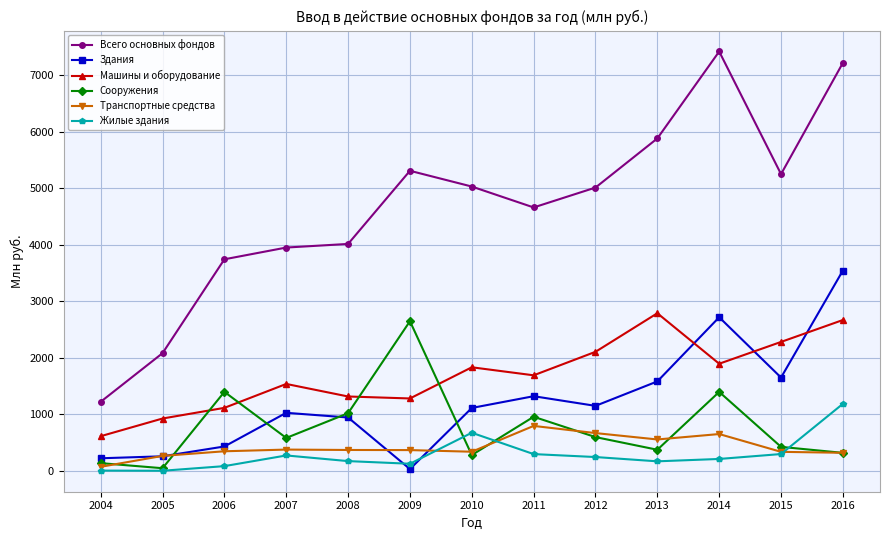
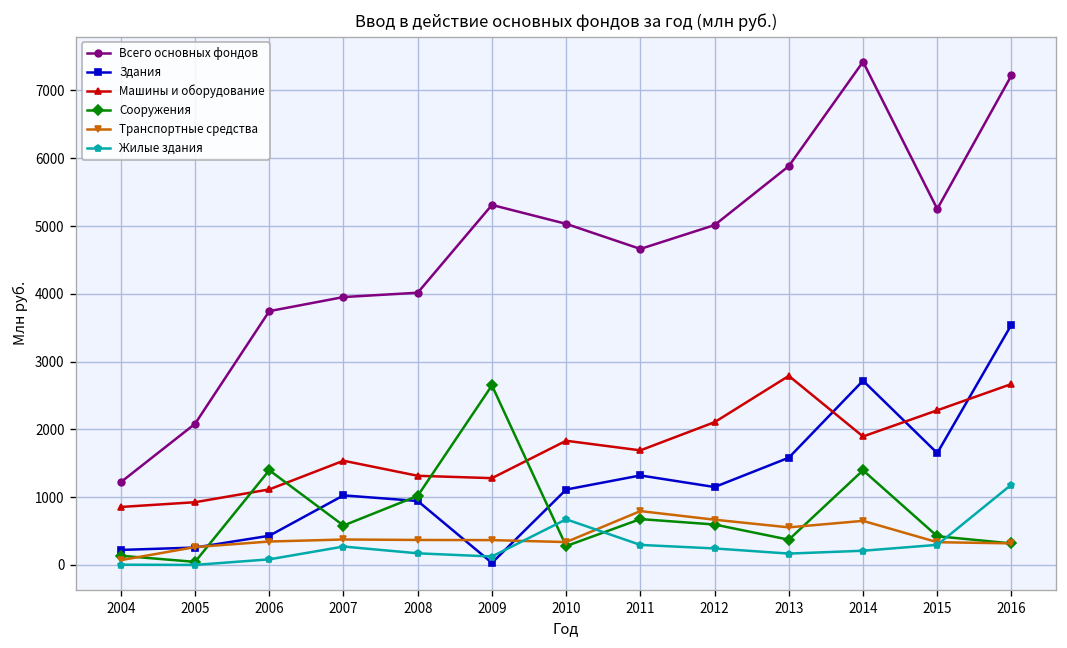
Машины и оборудование, 2004: 600 -> 900
Сооружения, 2011: 1000 -> 700
